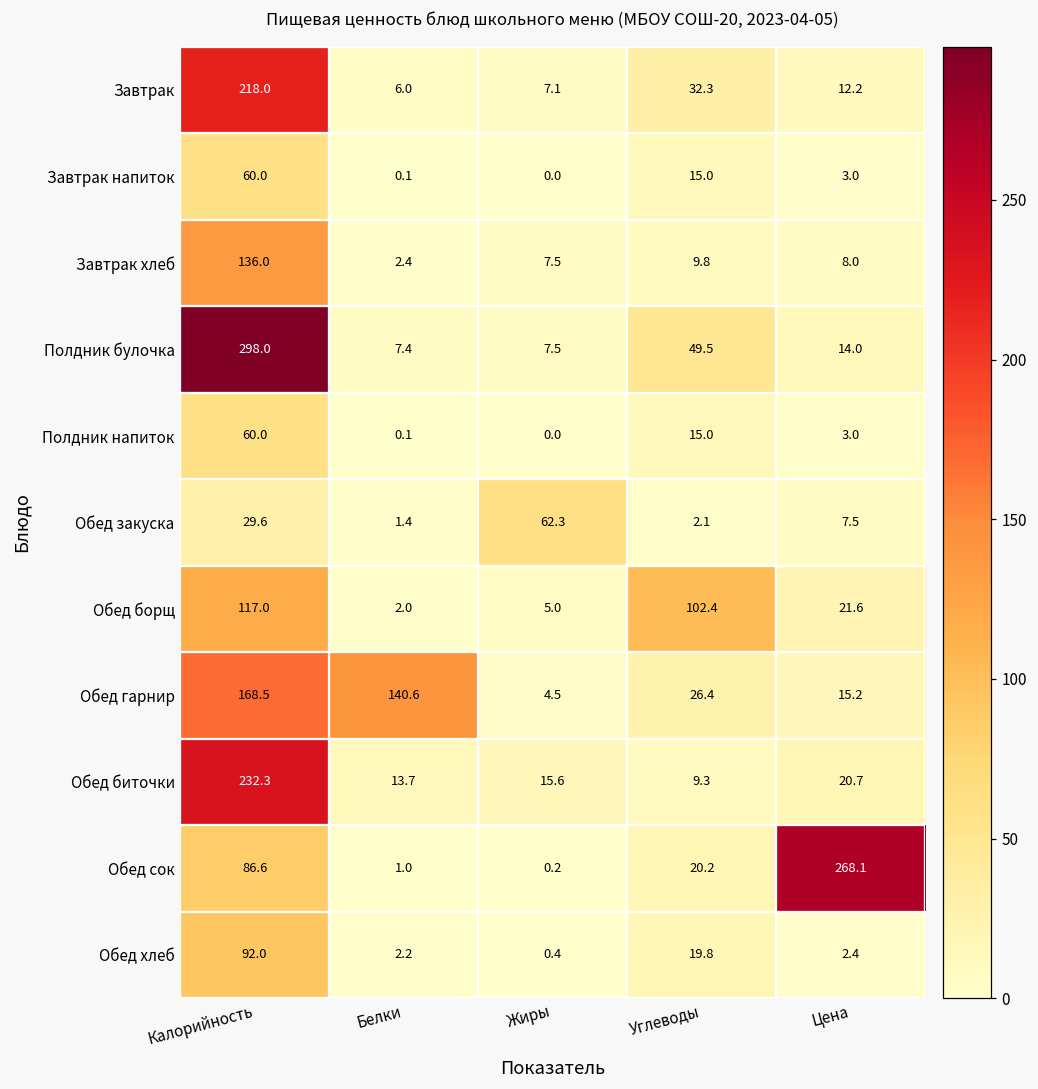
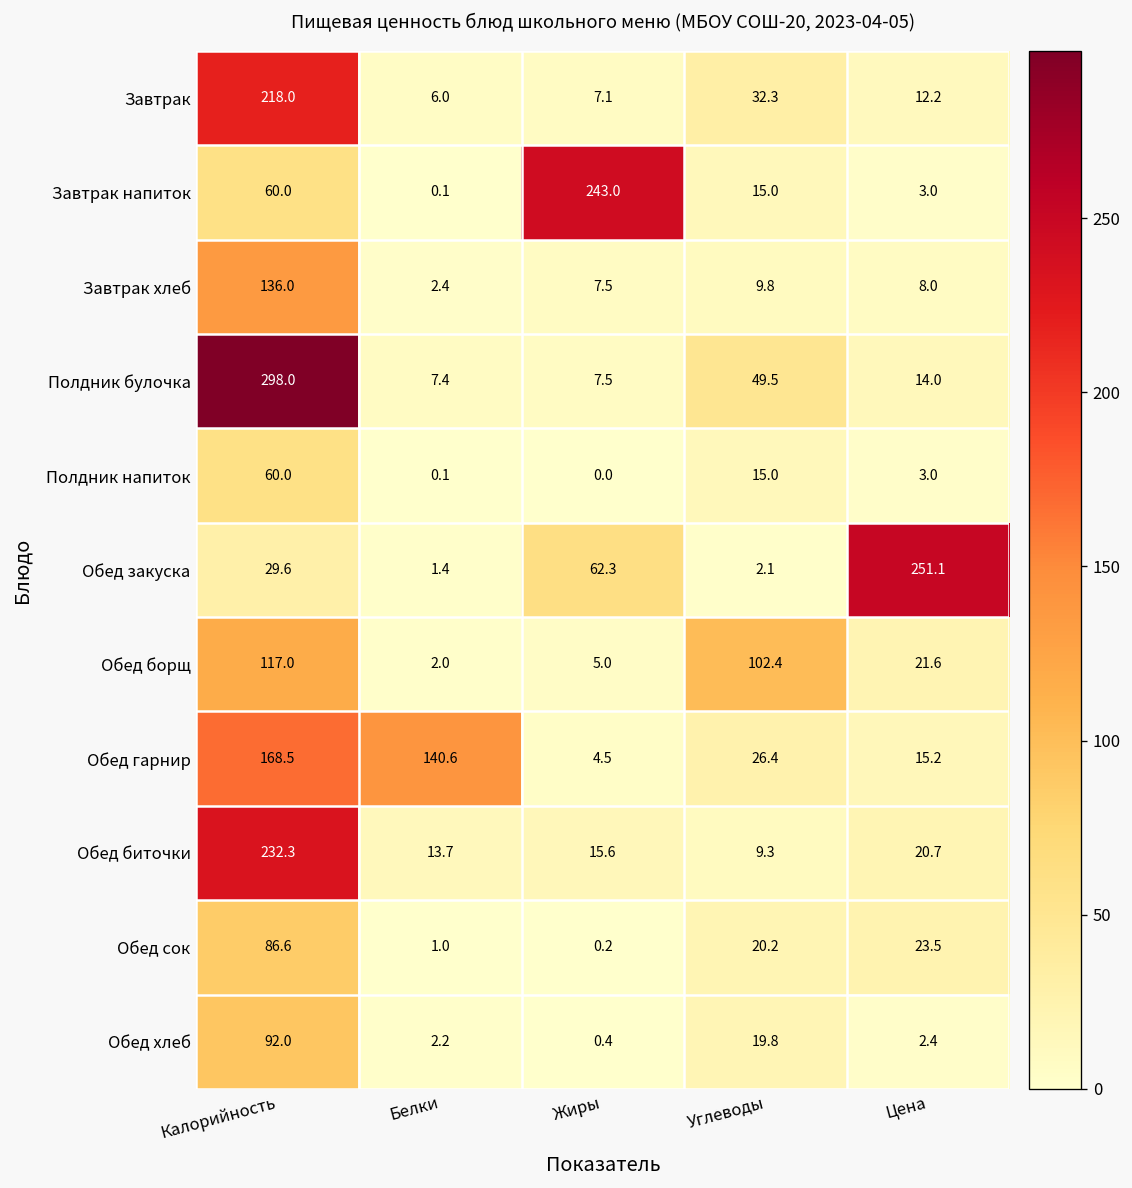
Завтрак напиток, Жиры: 0.0 -> 243.0
Обед закуска, Цена: 7.5 -> 251.1
Обед сок, Цена: 268.1 -> 23.5
